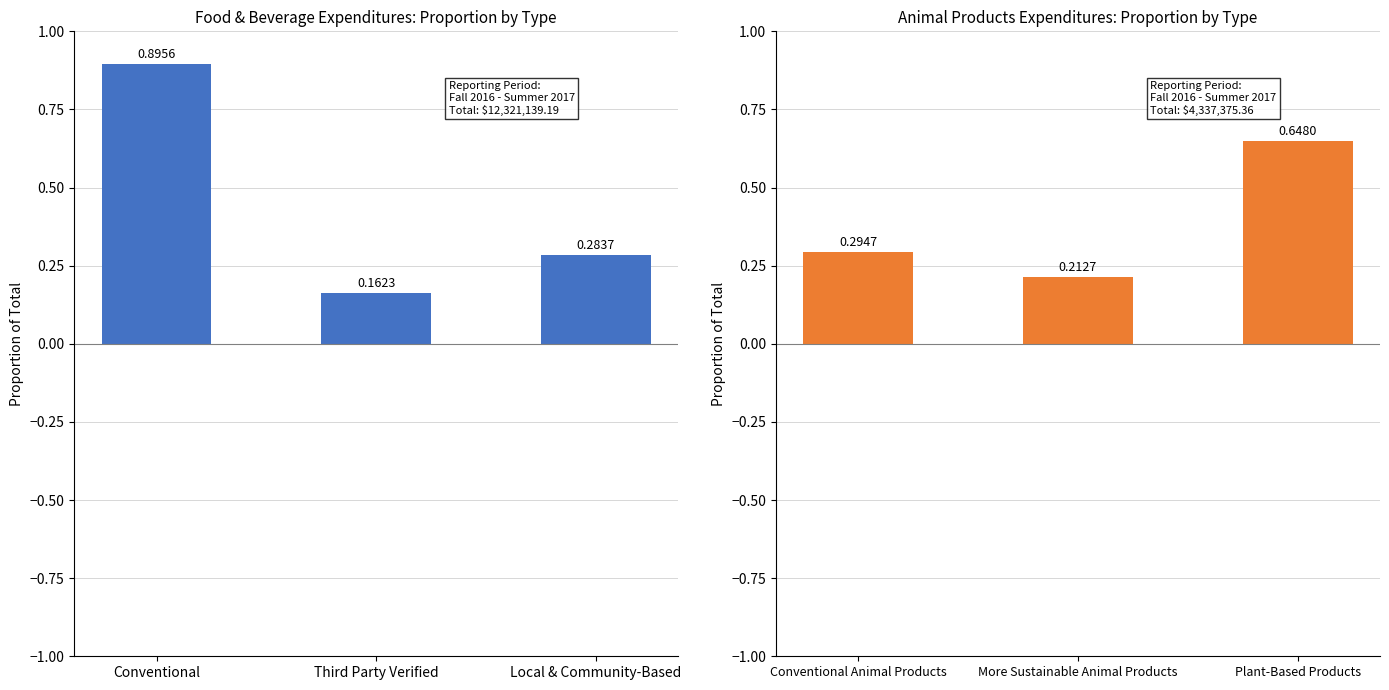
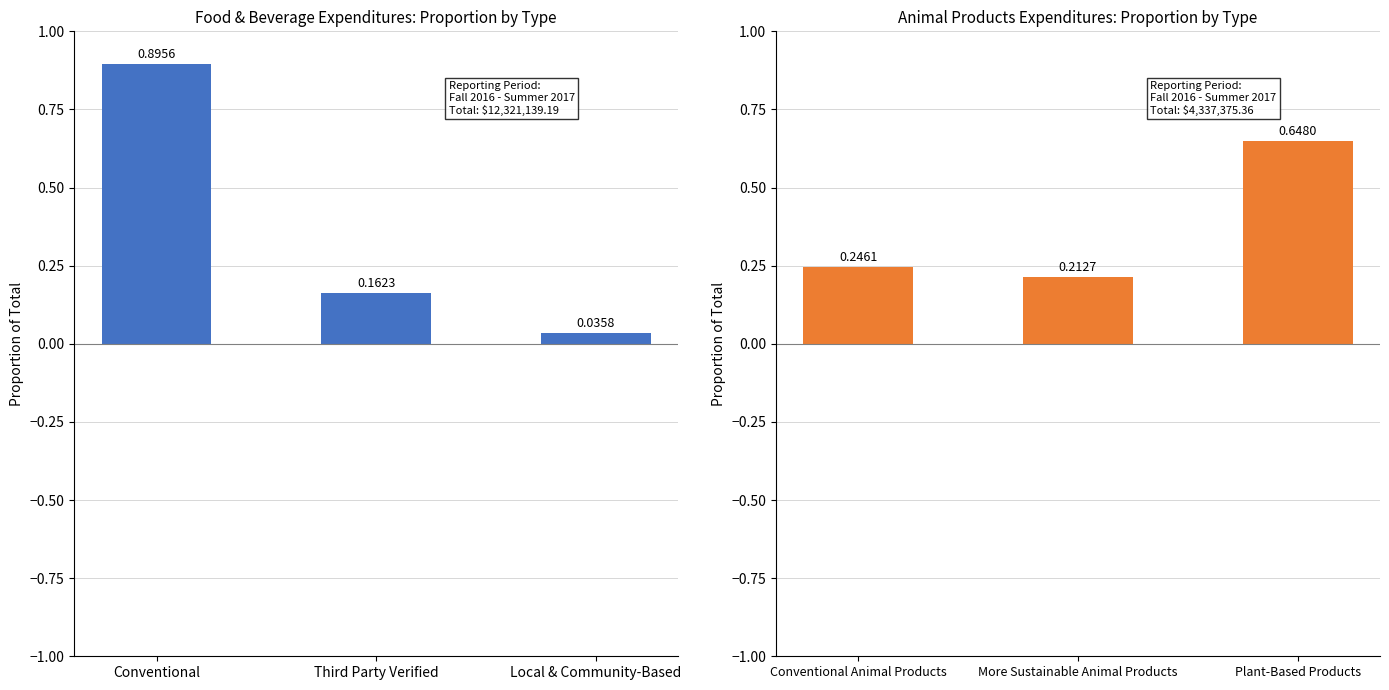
Food & Beverage Expenditures: Proportion by Type, Local & Community-Based: 0.2837 -> 0.0358
Animal Products Expenditures: Proportion by Type, Conventional Animal Products: 0.2947 -> 0.2461
